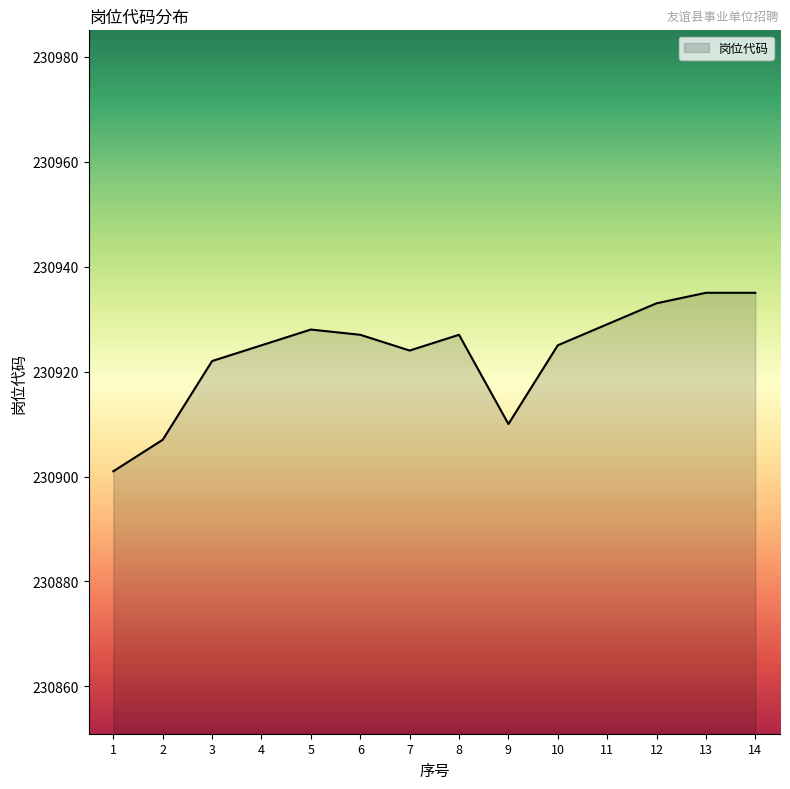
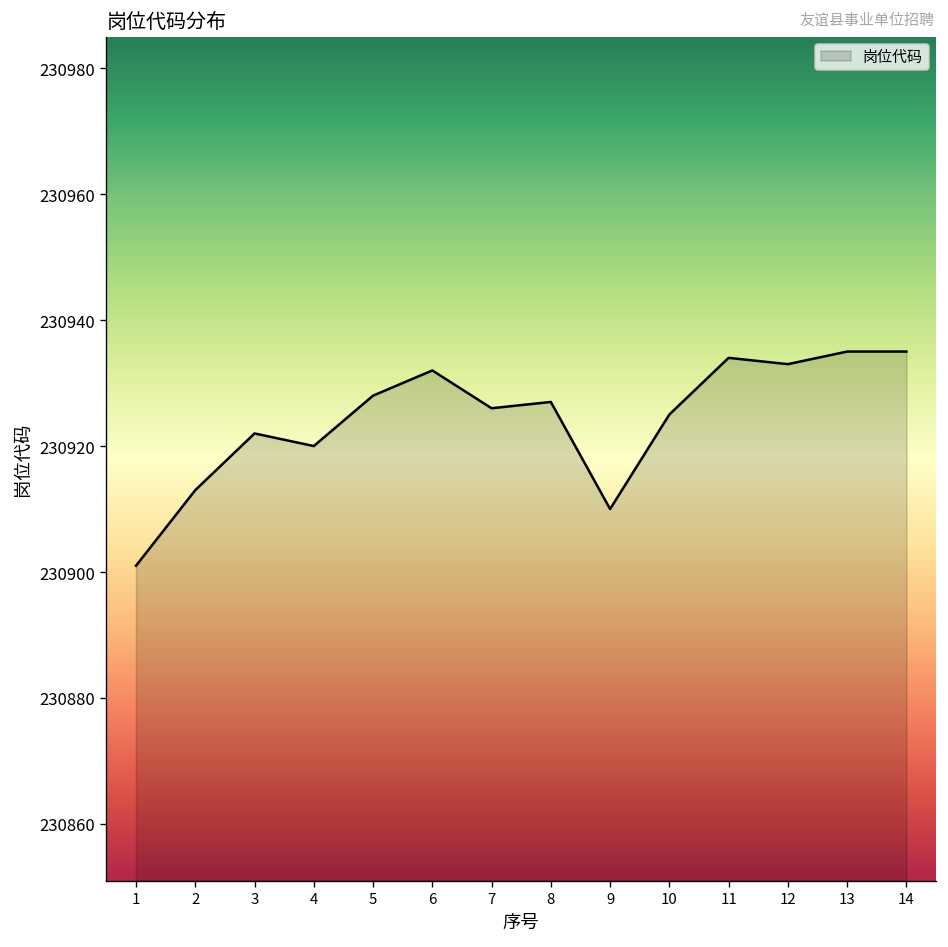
2: 230907 -> 230913
4: 230925 -> 230920
6: 230927 -> 230932
7: 230924 -> 230926
11: 230929 -> 230934
